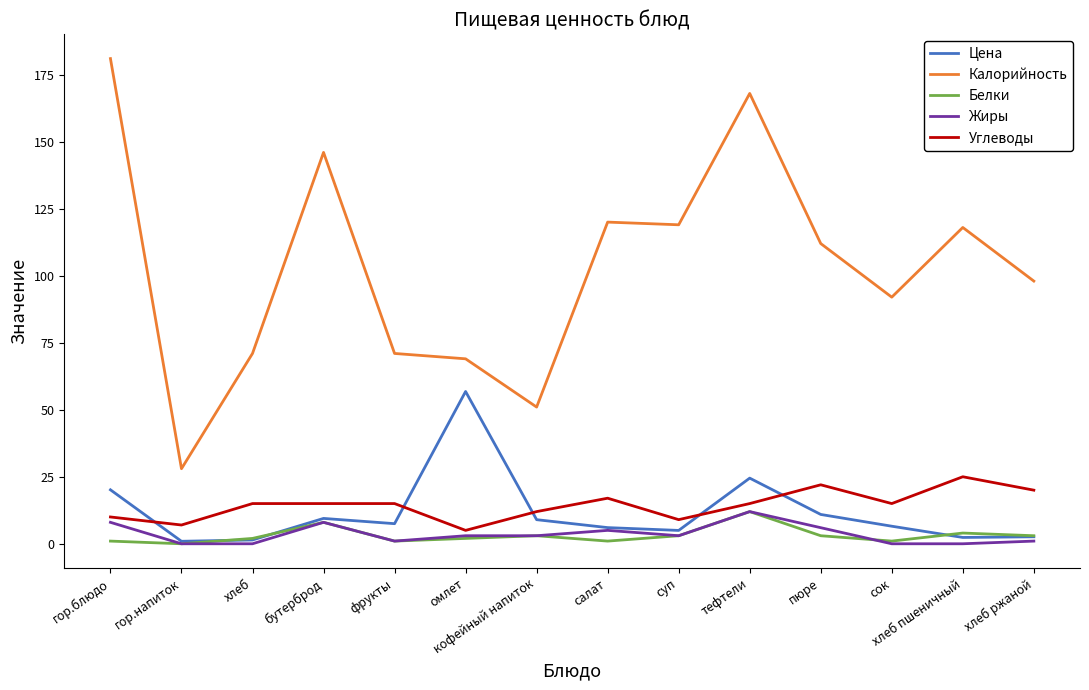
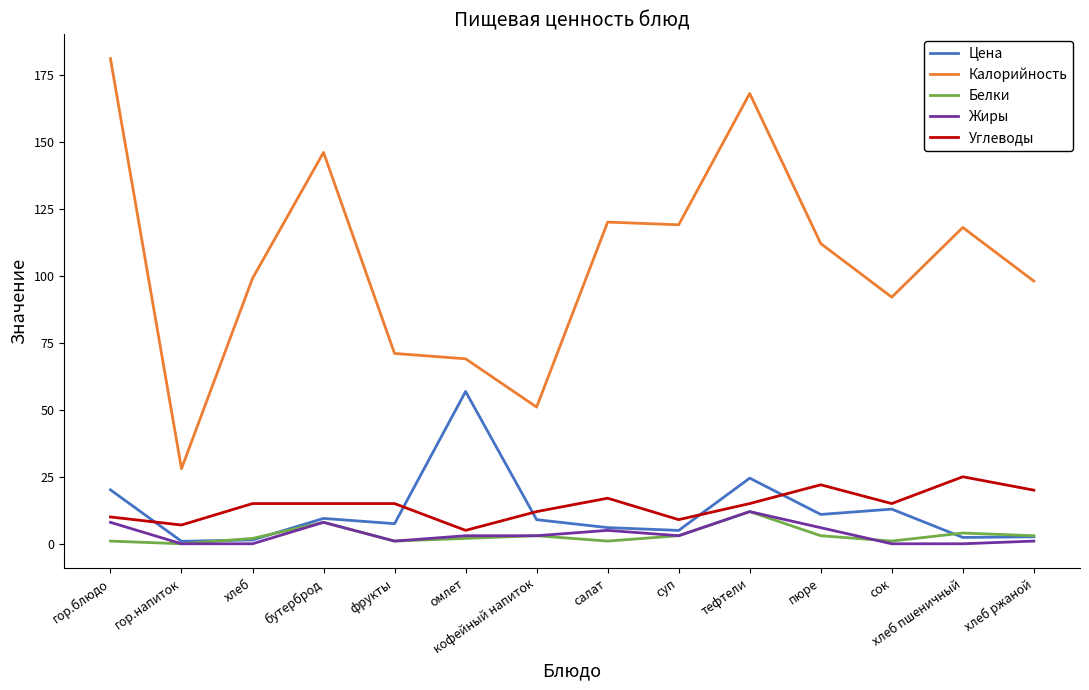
Калорийность, хлеб: 71 -> 99
Цена, сок: 7 -> 13
